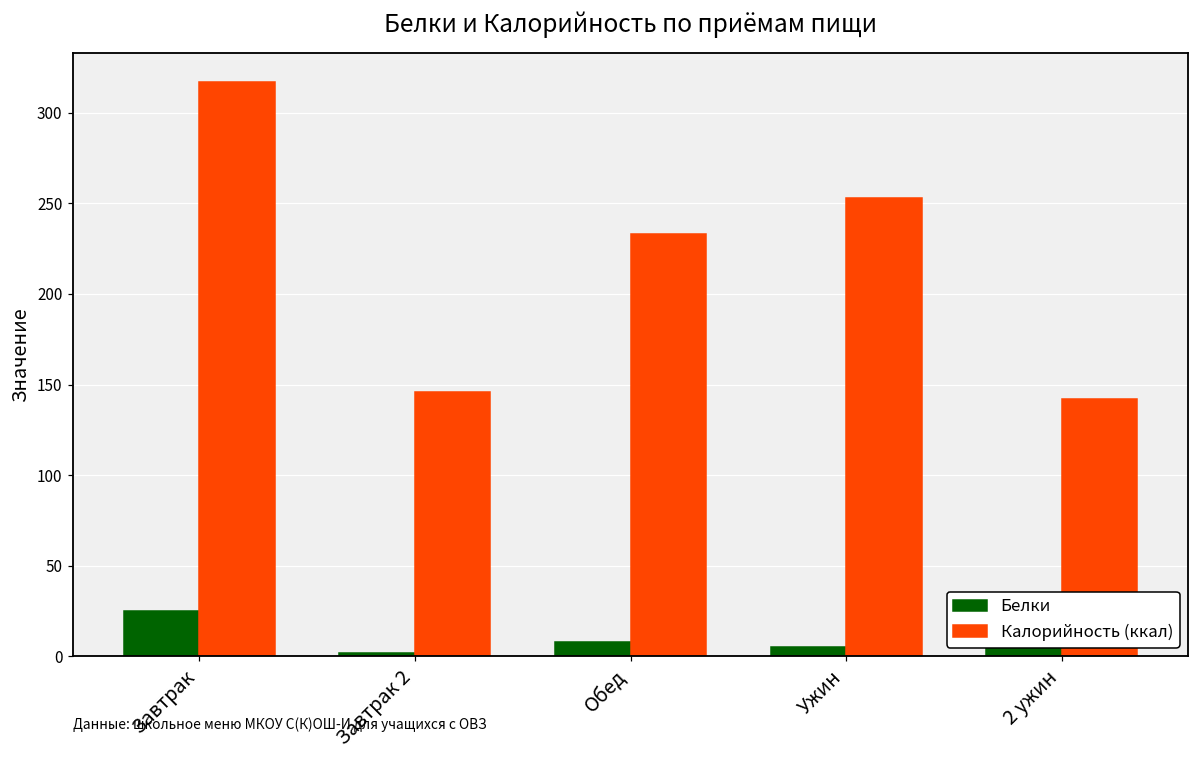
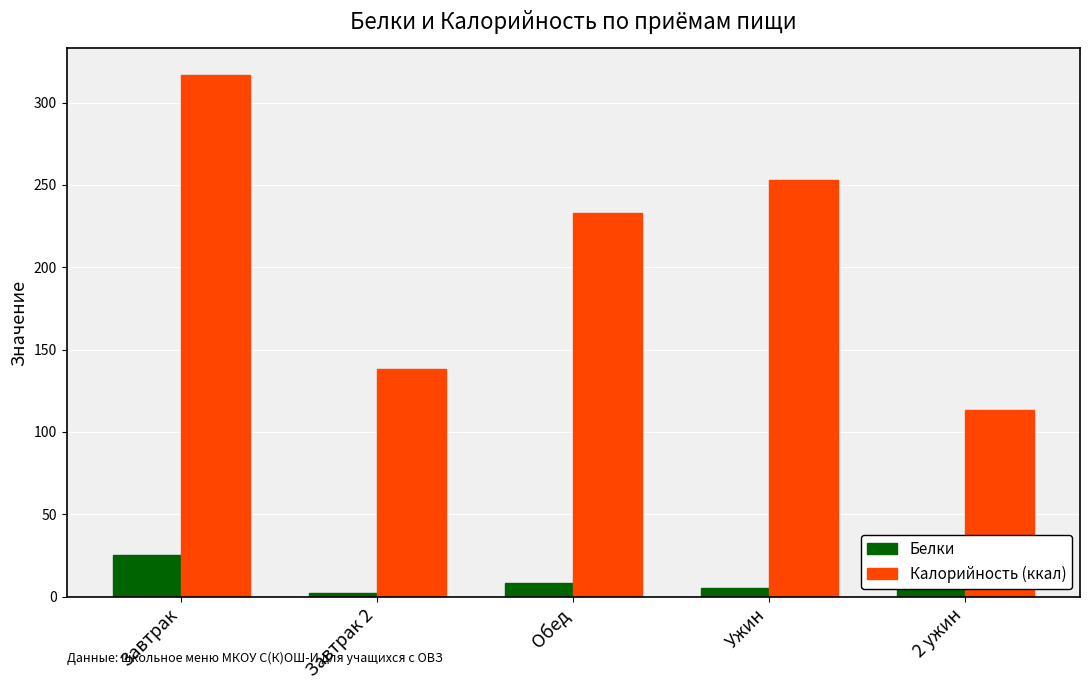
Калорийность (ккал), Завтрак 2: 146 -> 138
Калорийность (ккал), 2 ужин: 142 -> 113
